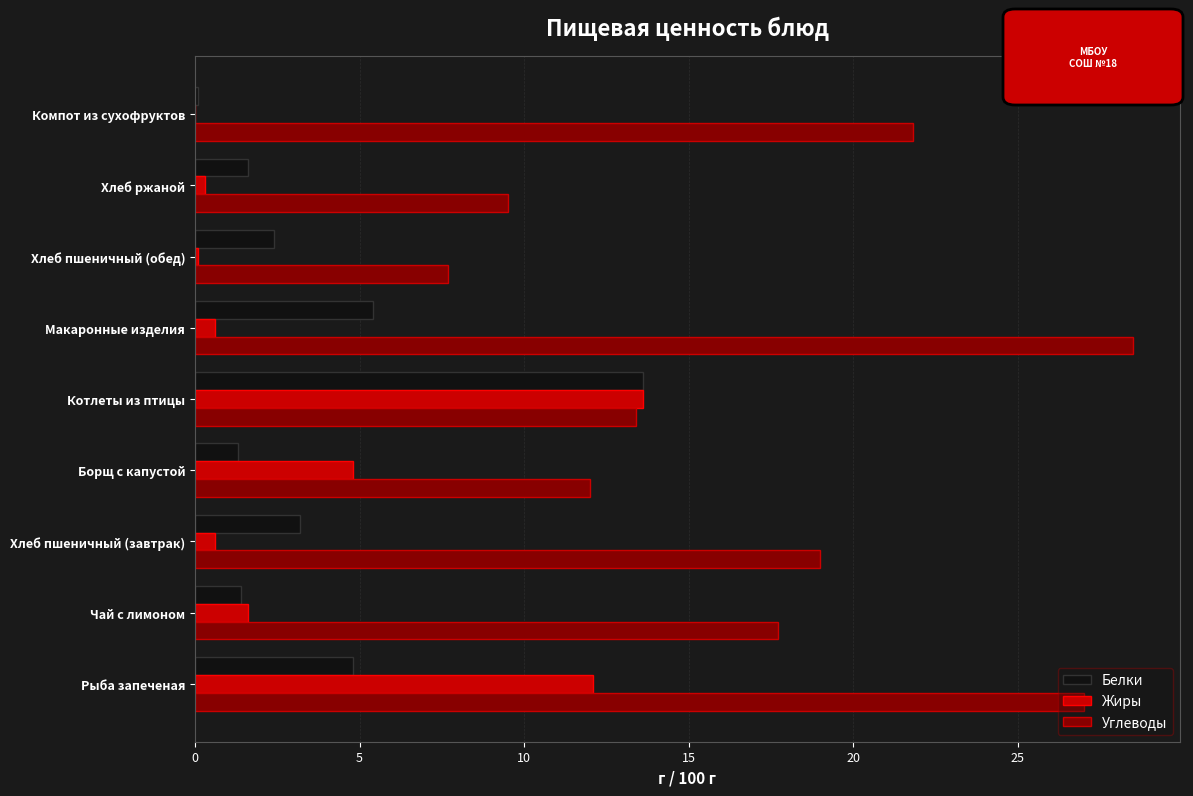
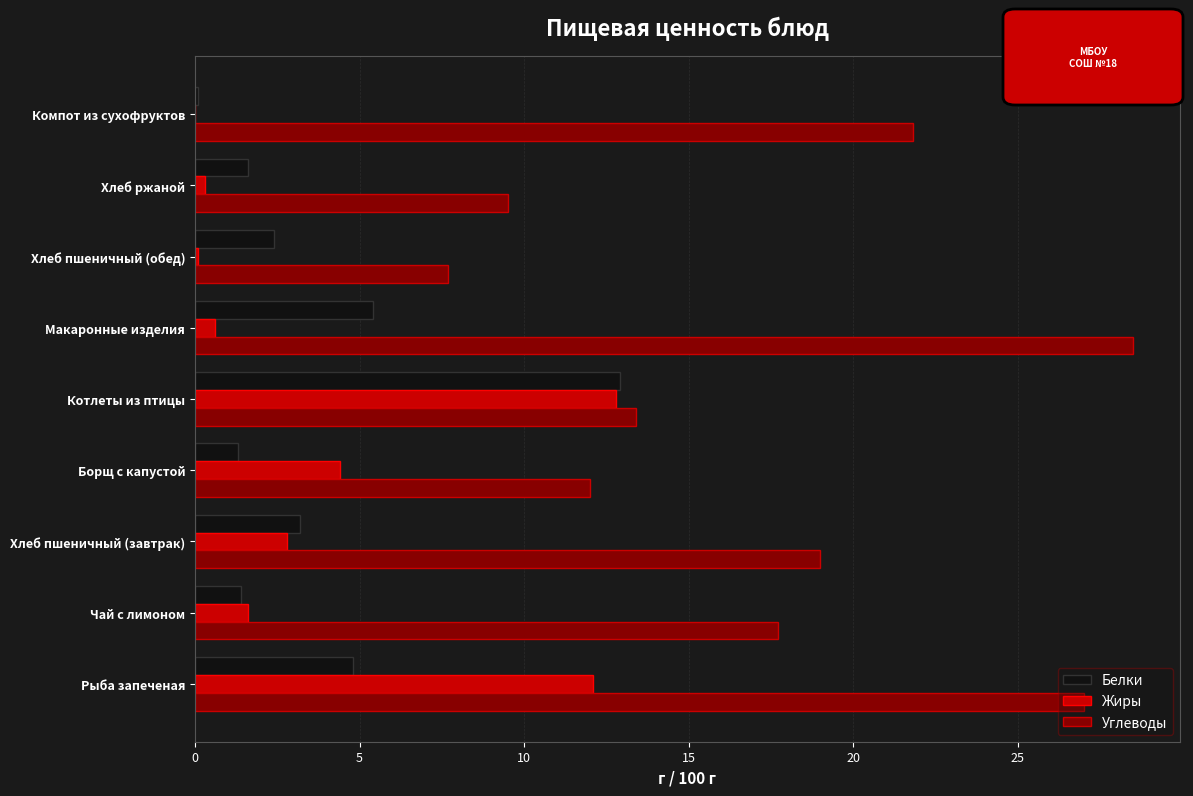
Белки, Котлеты из птицы: 13.6 -> 12.9
Жиры, Котлеты из птицы: 13.6 -> 12.8
Жиры, Борщ с капустой: 4.8 -> 4.4
Жиры, Хлеб пшеничный (завтрак): 0.6 -> 2.8
